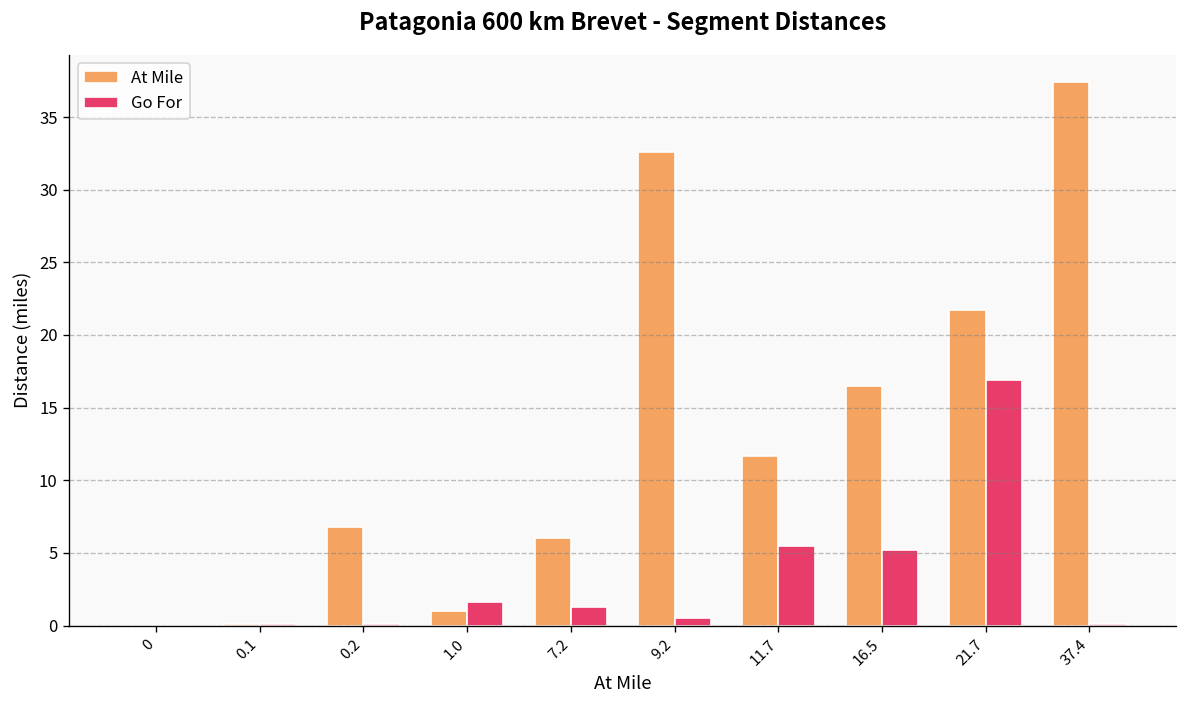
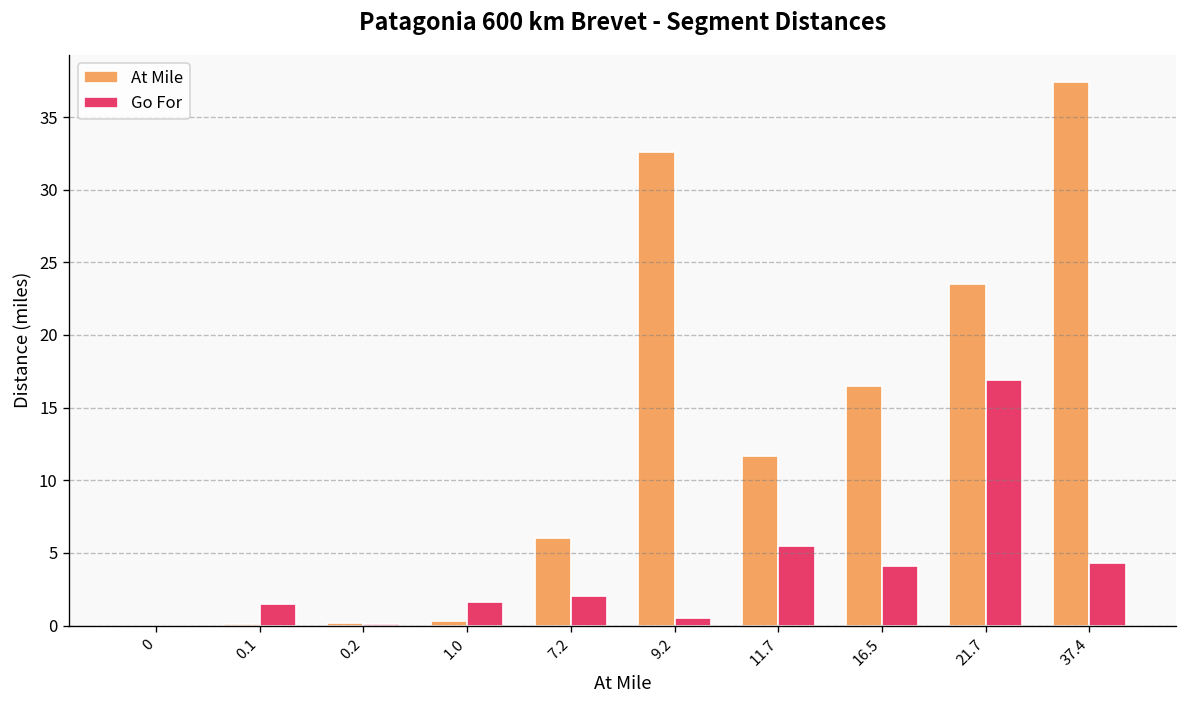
Go For, 0.1: 0.1 -> 1.5
At Mile, 0.2: 6.8 -> 0.2
At Mile, 1.0: 1.0 -> 0.3
Go For, 7.2: 1.3 -> 2.0
Go For, 16.5: 5.2 -> 4.1
At Mile, 21.7: 21.7 -> 23.5
Go For, 37.4: 0.1 -> 4.3
